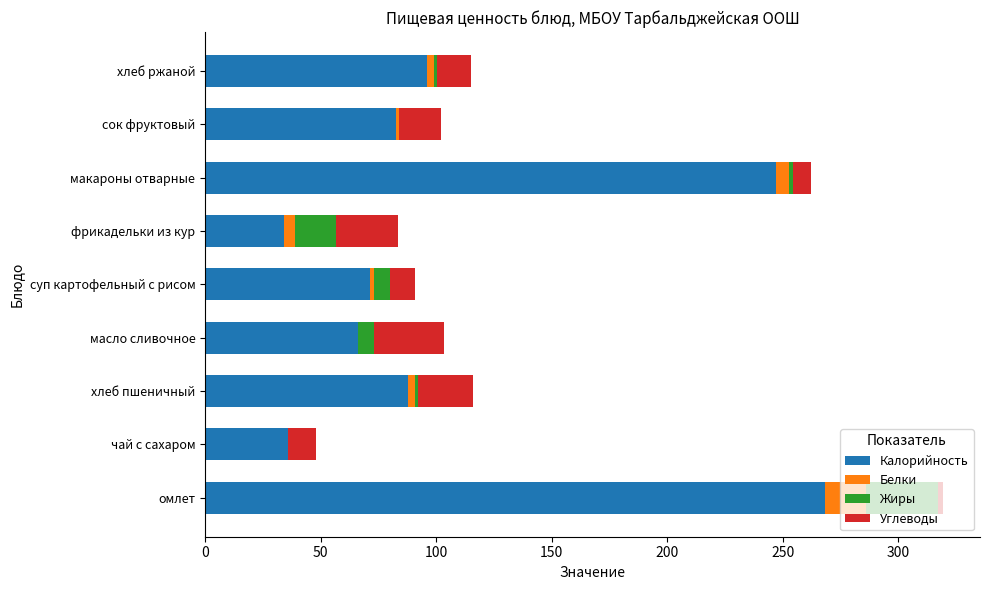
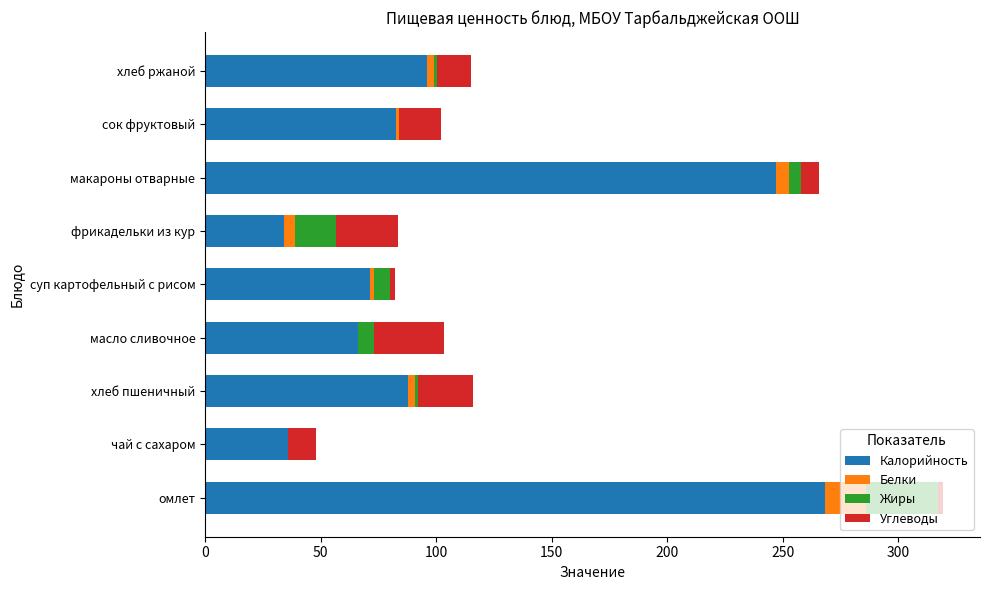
Жиры, макароны отварные: 2 -> 5
Углеводы, суп картофельный с рисом: 11 -> 2
